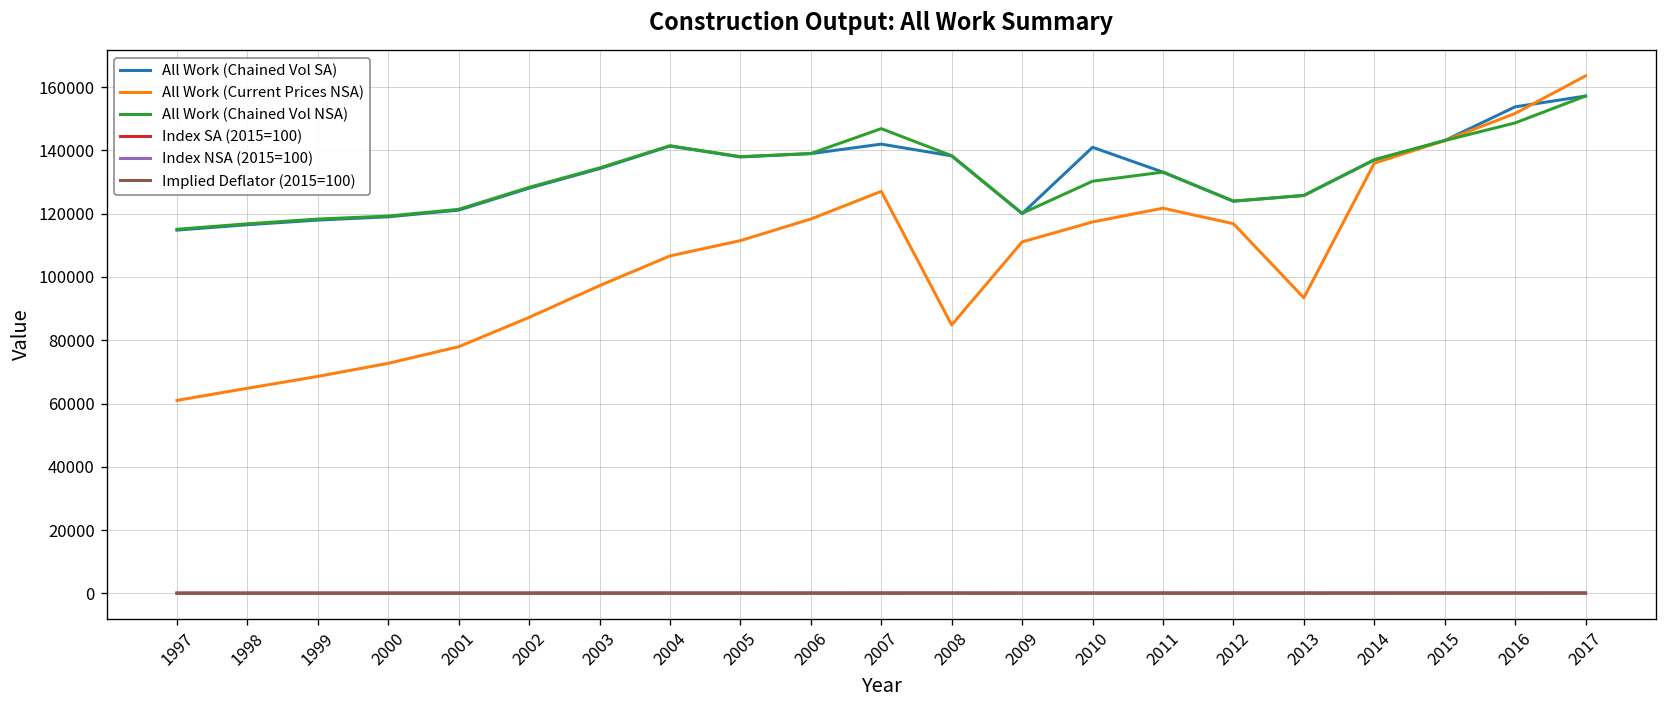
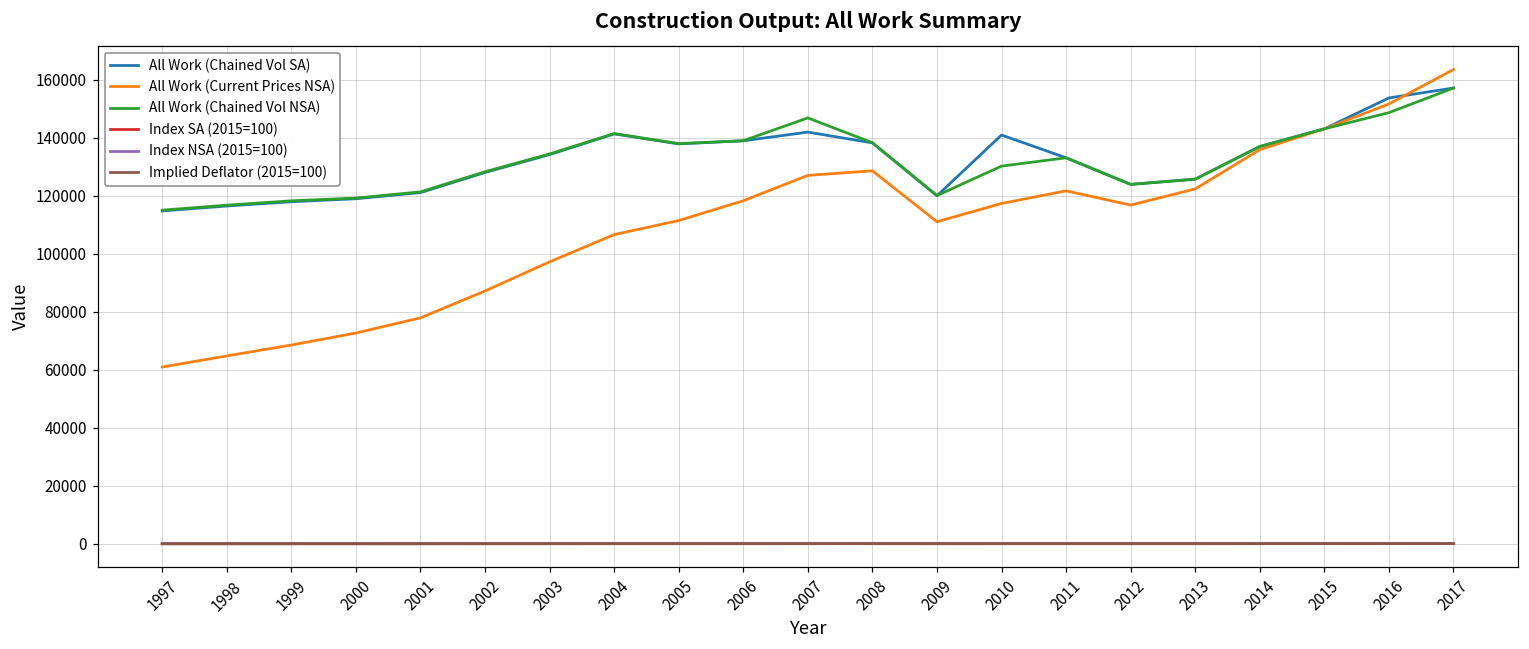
All Work (Current Prices NSA), 2008: 85000 -> 129000
All Work (Current Prices NSA), 2013: 93000 -> 122000
